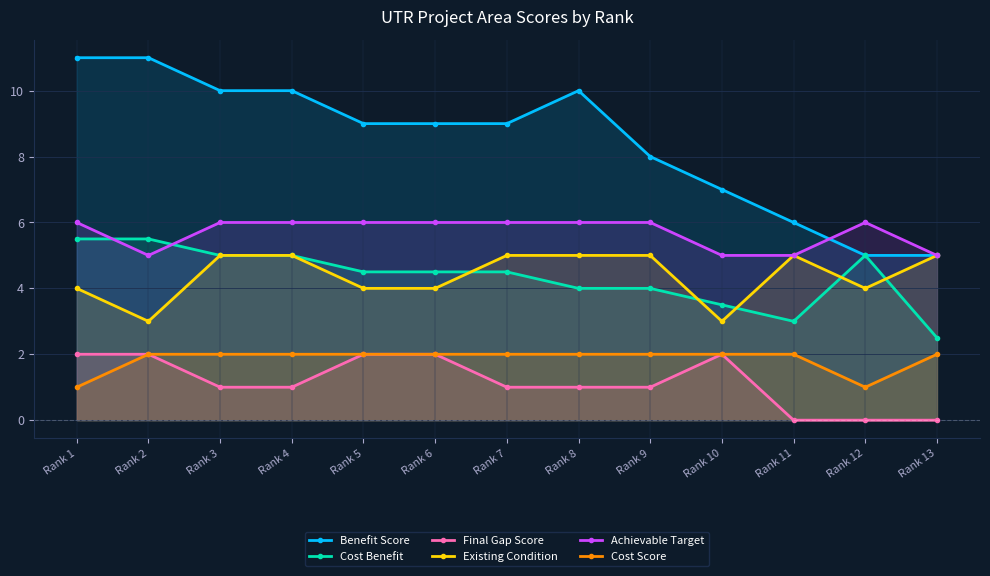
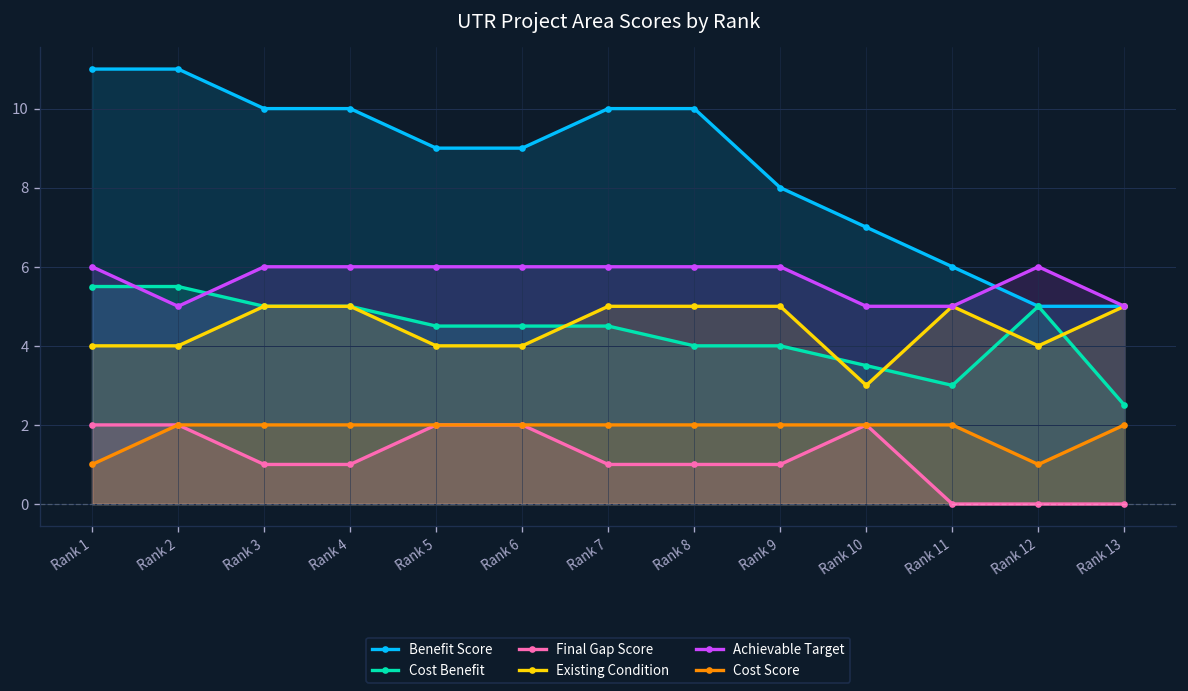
Existing Condition, Rank 2: 3 -> 4
Benefit Score, Rank 7: 9 -> 10
